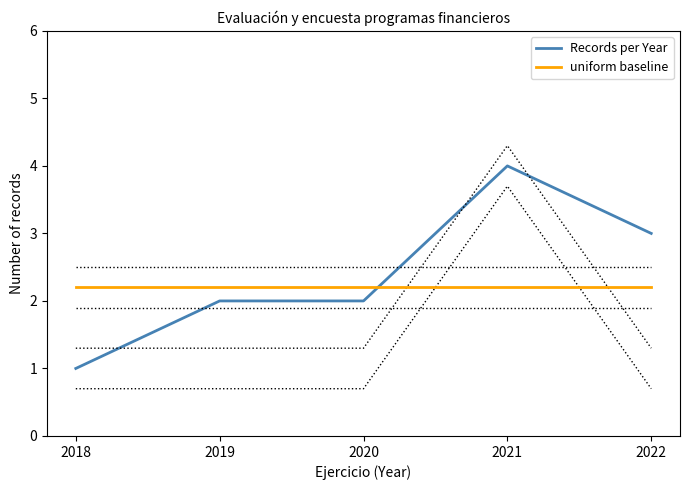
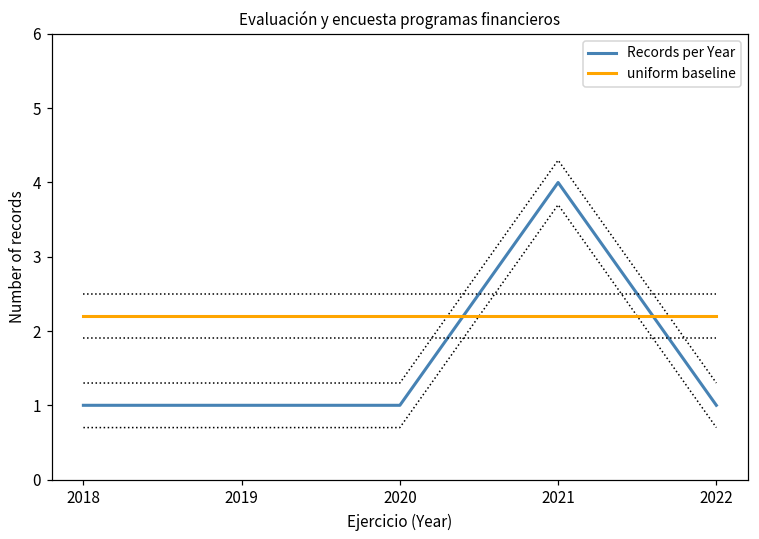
Records per Year, 2019: 2 -> 1
Records per Year, 2020: 2 -> 1
Records per Year, 2022: 3 -> 1
